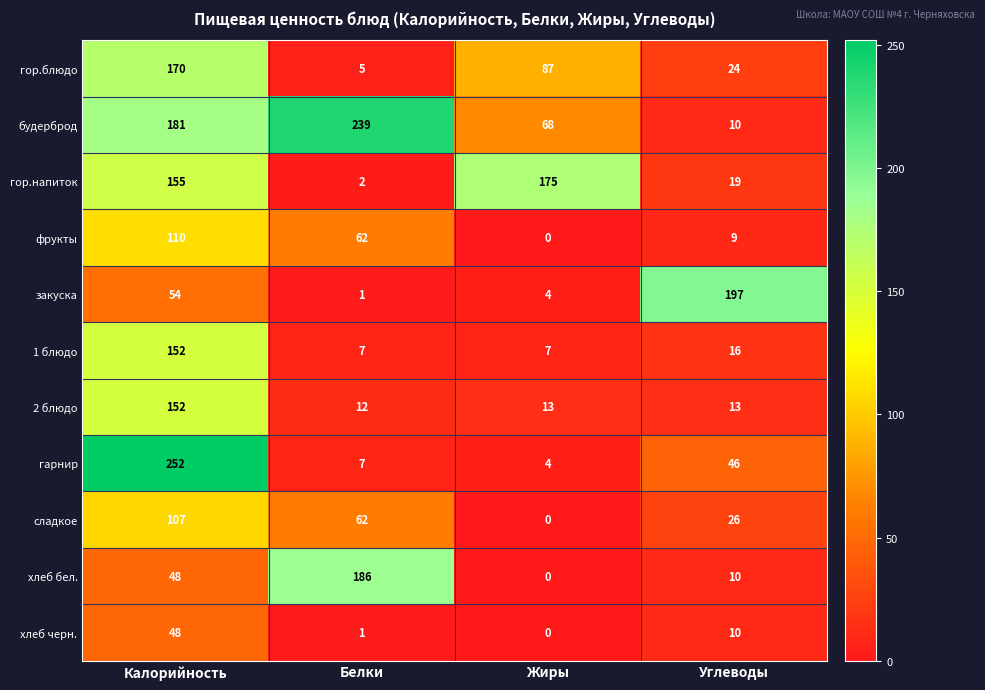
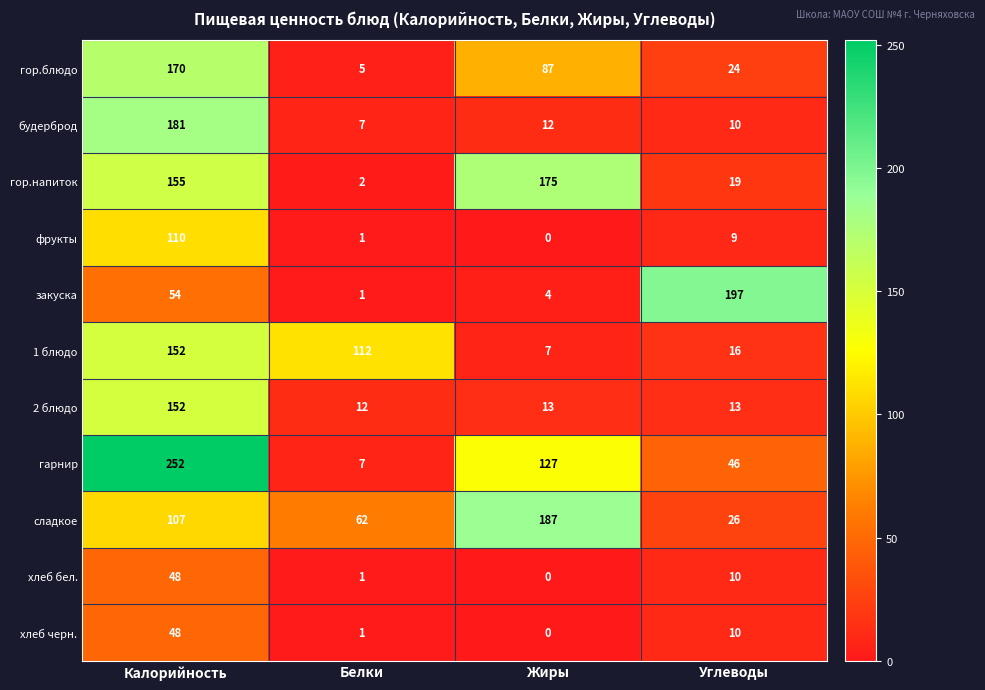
будерброд, Белки: 239 -> 7
будерброд, Жиры: 68 -> 12
фрукты, Белки: 62 -> 1
1 блюдо, Белки: 7 -> 112
гарнир, Жиры: 4 -> 127
сладкое, Жиры: 0 -> 187
хлеб бел., Белки: 186 -> 1
